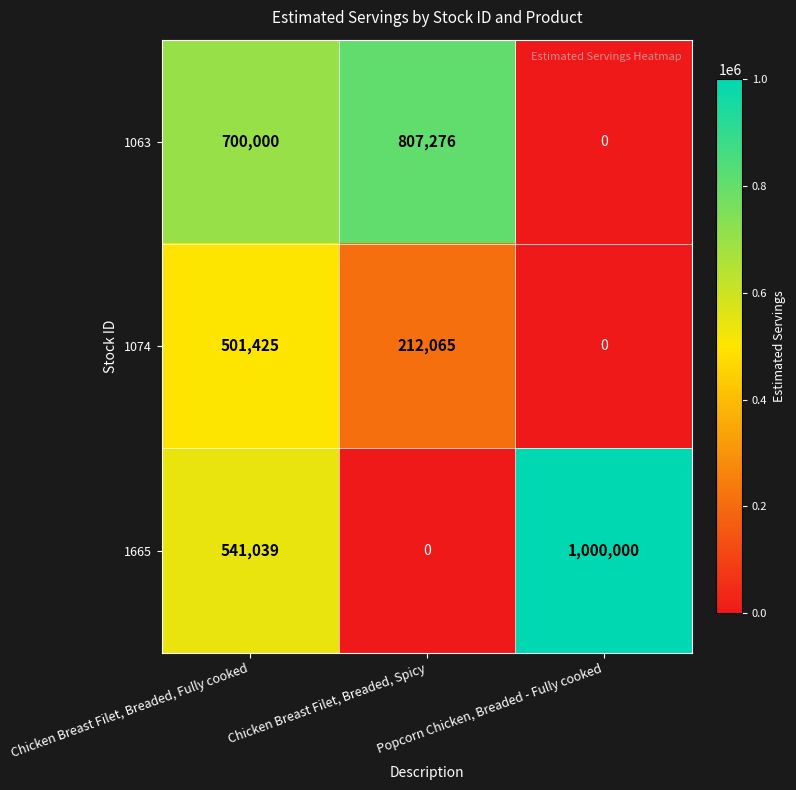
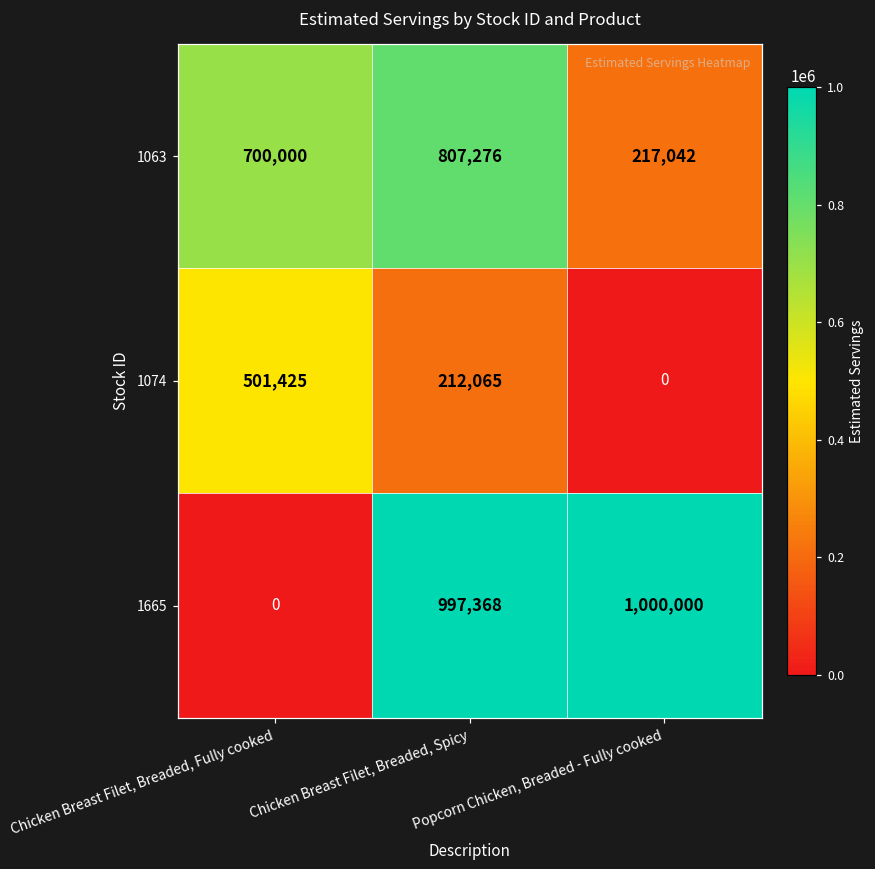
1063, Popcorn Chicken, Breaded - Fully cooked: 0 -> 217,042
1665, Chicken Breast Filet, Breaded, Fully cooked: 541,039 -> 0
1665, Chicken Breast Filet, Breaded, Spicy: 0 -> 997,368
